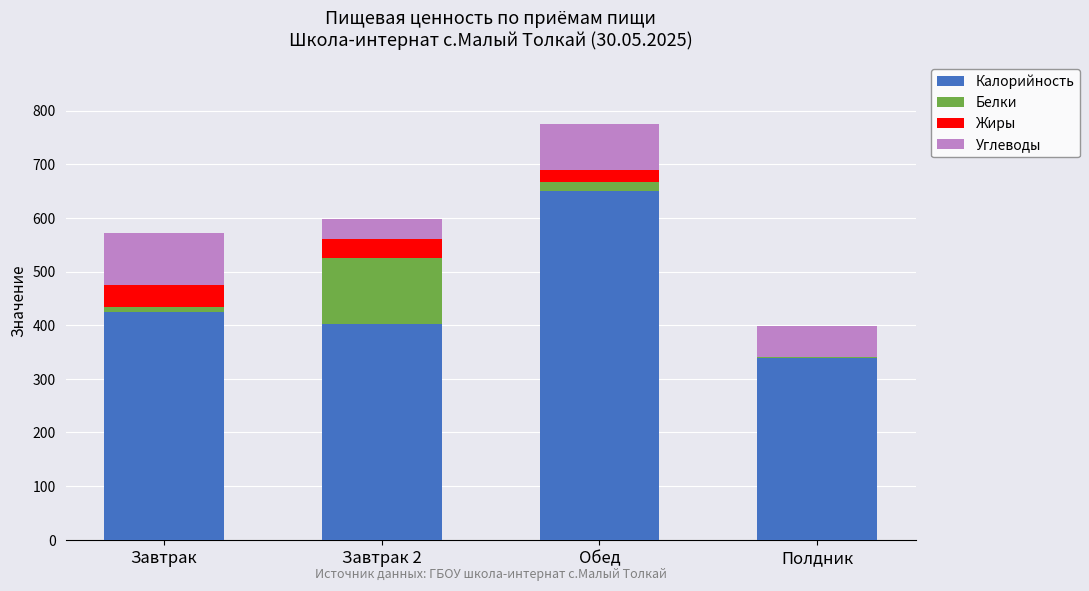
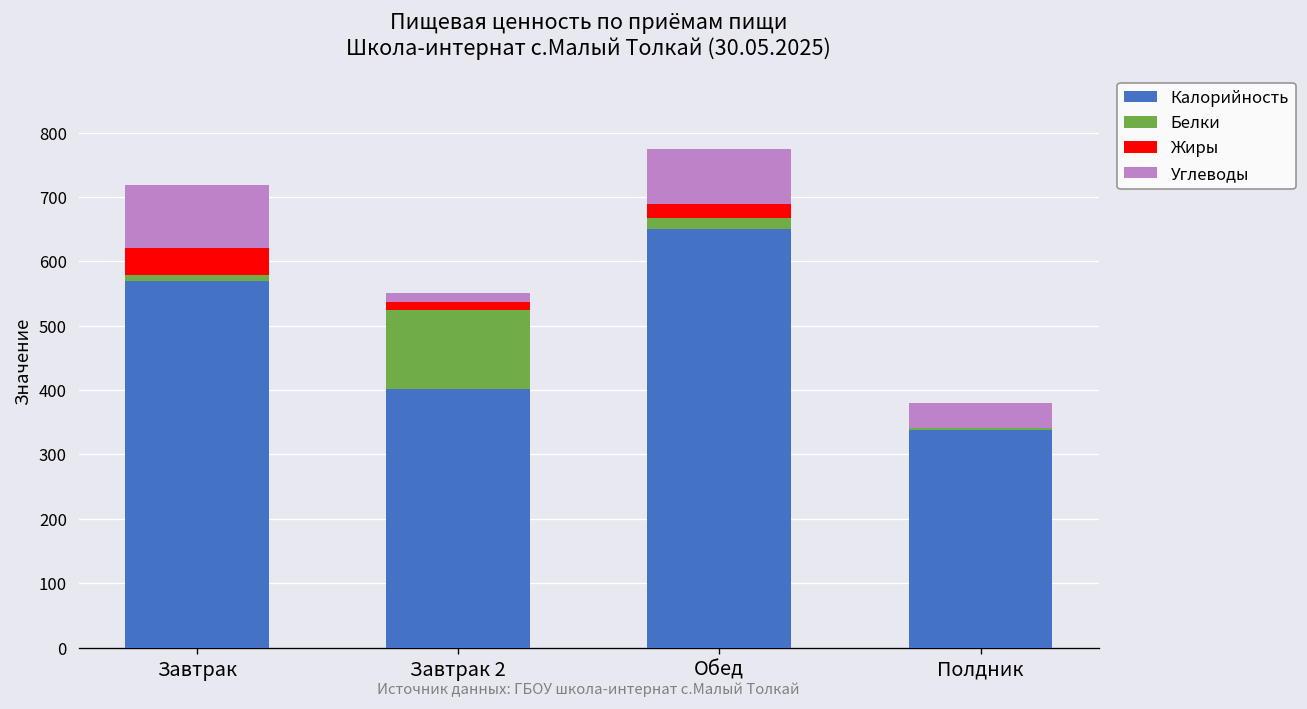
Калорийность, Завтрак: 420 -> 570
Жиры, Завтрак 2: 40 -> 10
Углеводы, Завтрак 2: 40 -> 10
Углеводы, Полдник: 60 -> 40
